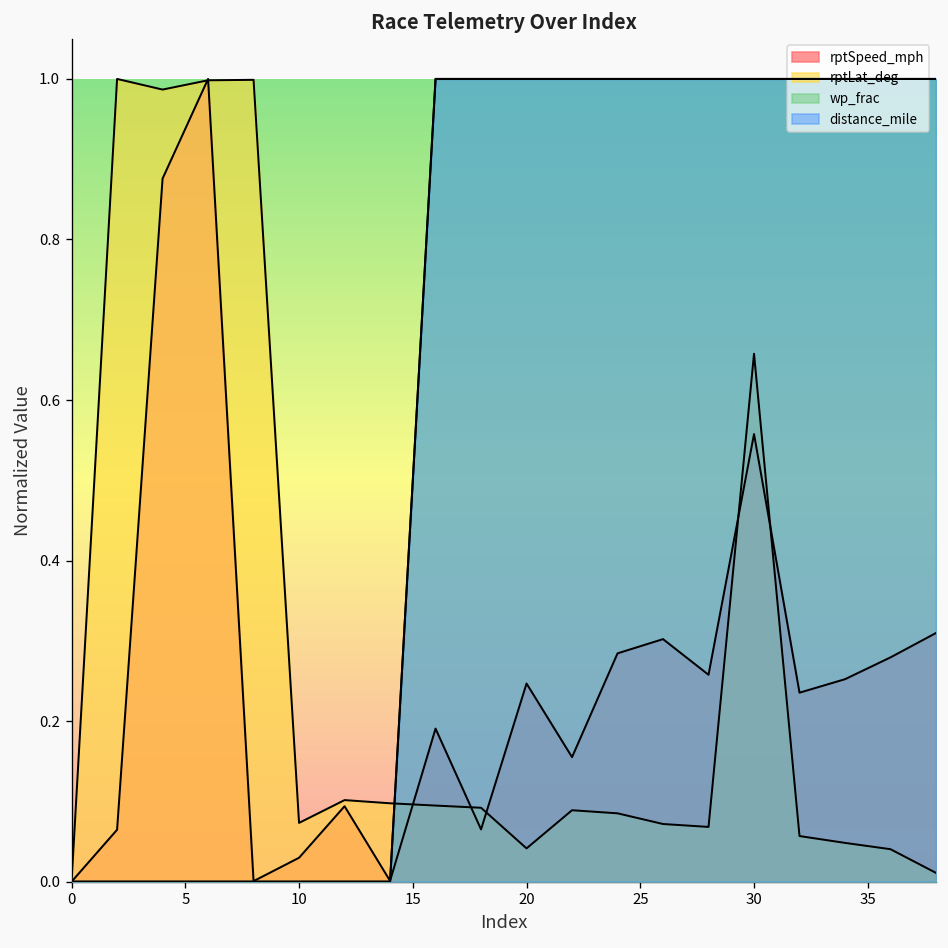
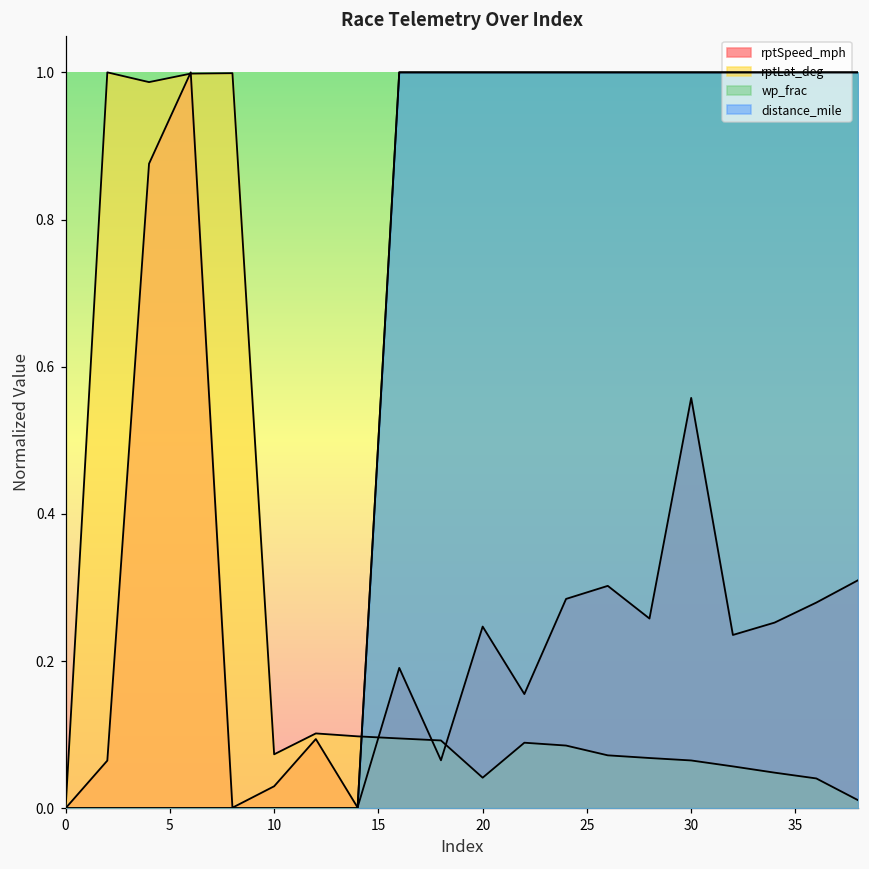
rptLat_deg, 30: 0.66 -> 0.06
